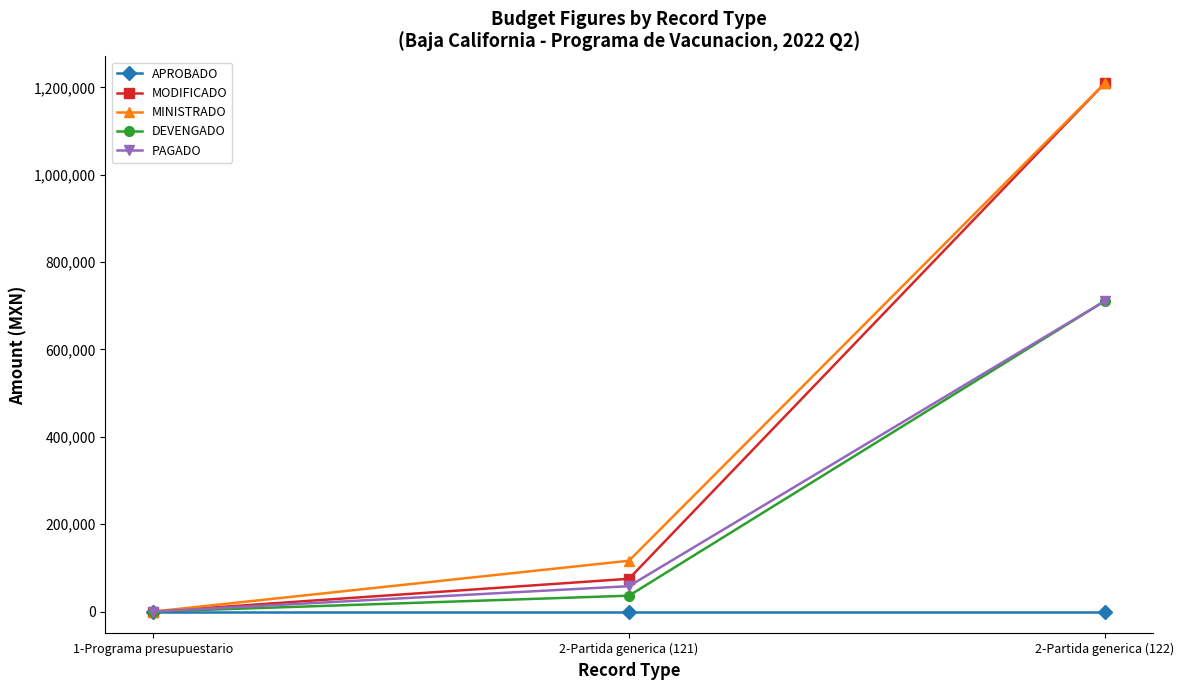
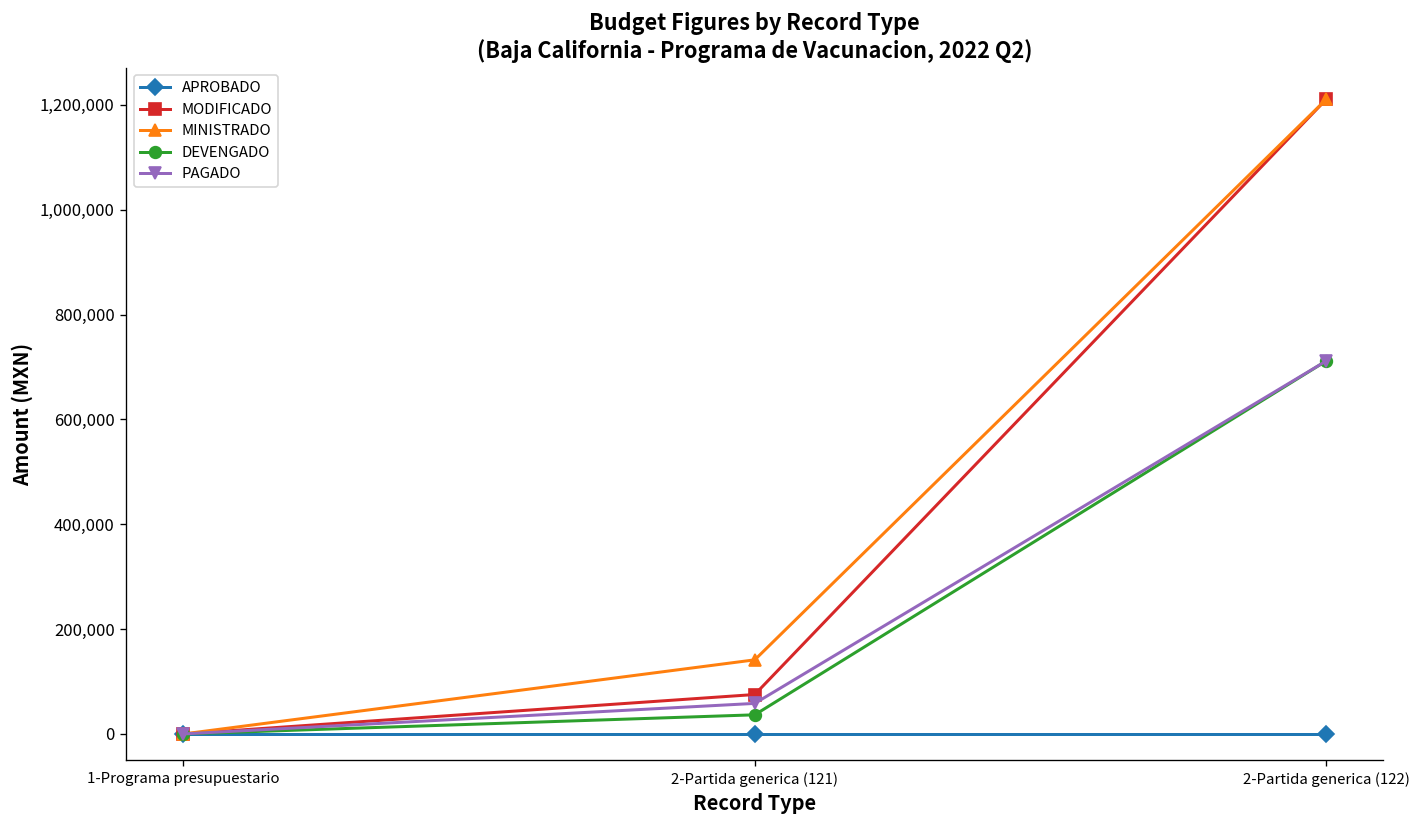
MINISTRADO, 2-Partida generica (121): 120,000 -> 140,000
